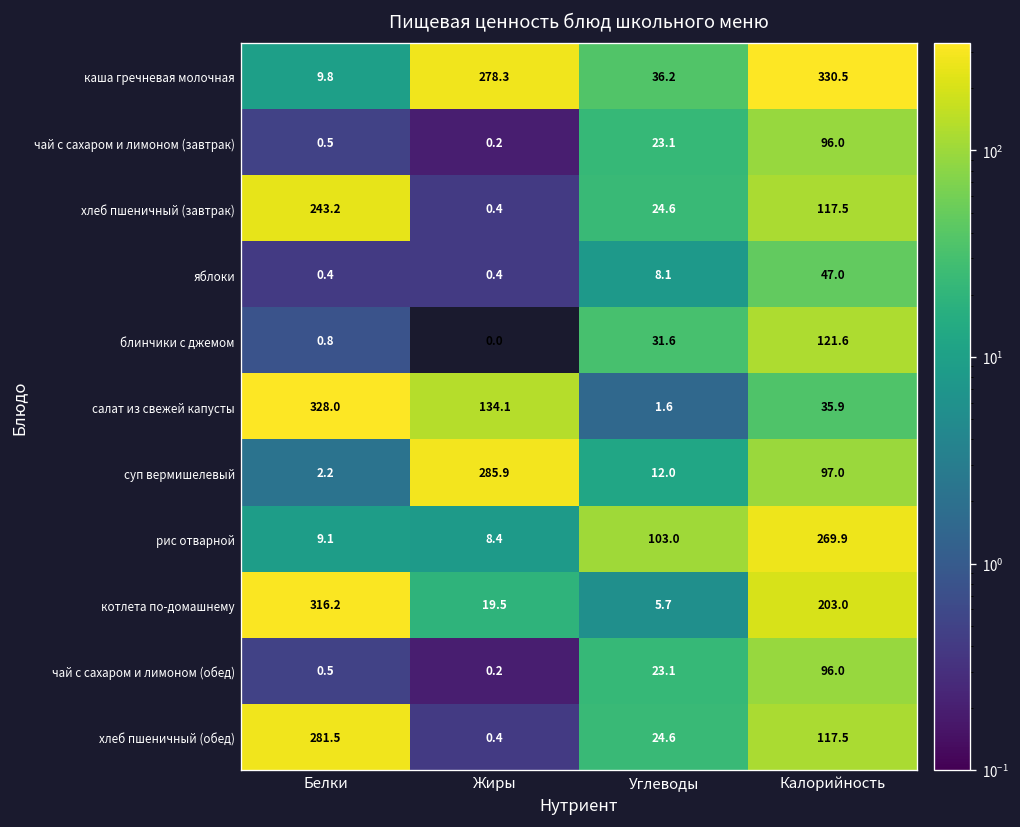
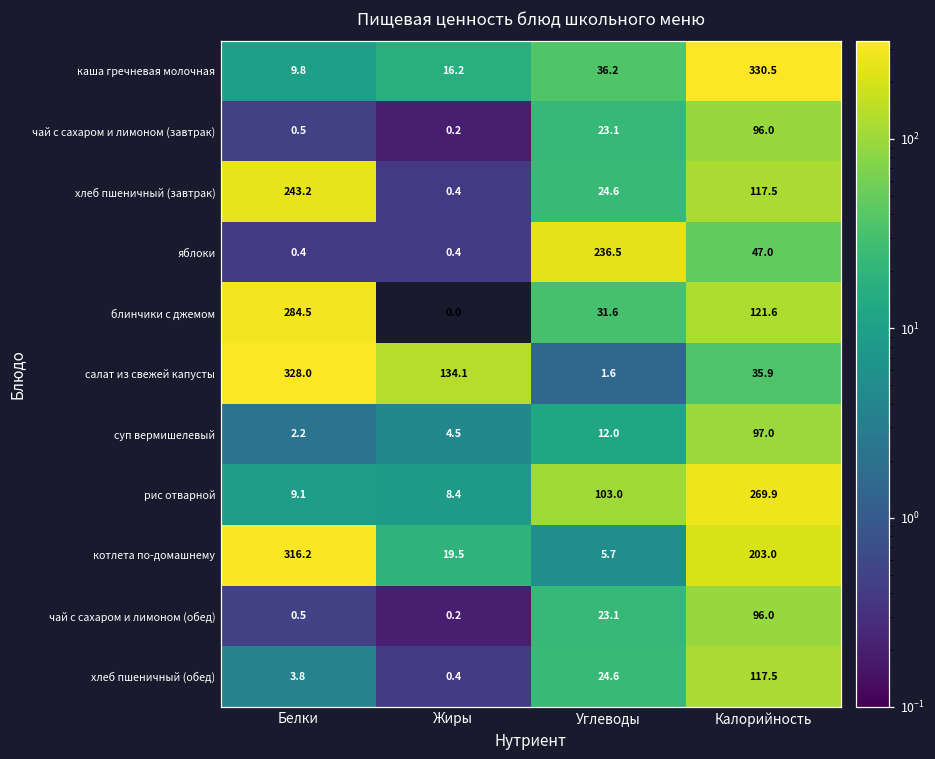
каша гречневая молочная, Жиры: 278.3 -> 16.2
яблоки, Углеводы: 8.1 -> 236.5
блинчики с джемом, Белки: 0.8 -> 284.5
суп вермишелевый, Жиры: 285.9 -> 4.5
хлеб пшеничный (обед), Белки: 281.5 -> 3.8
